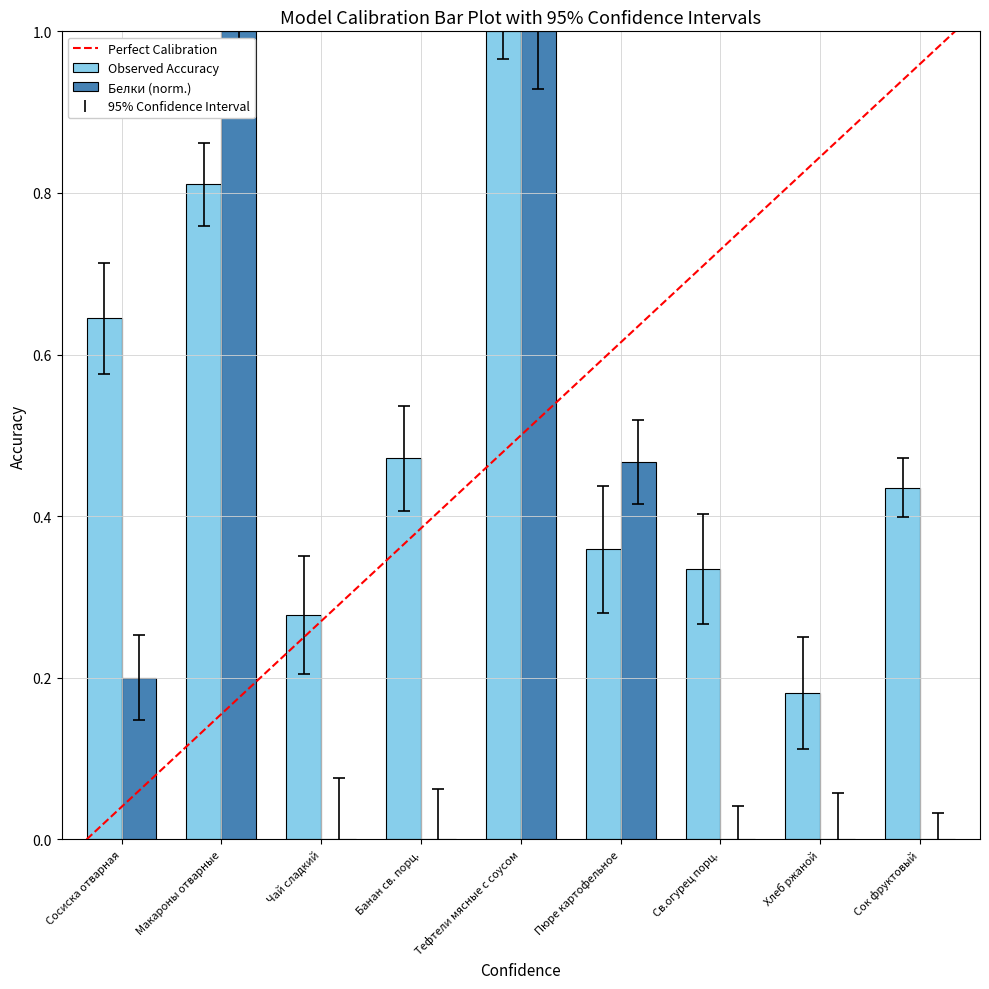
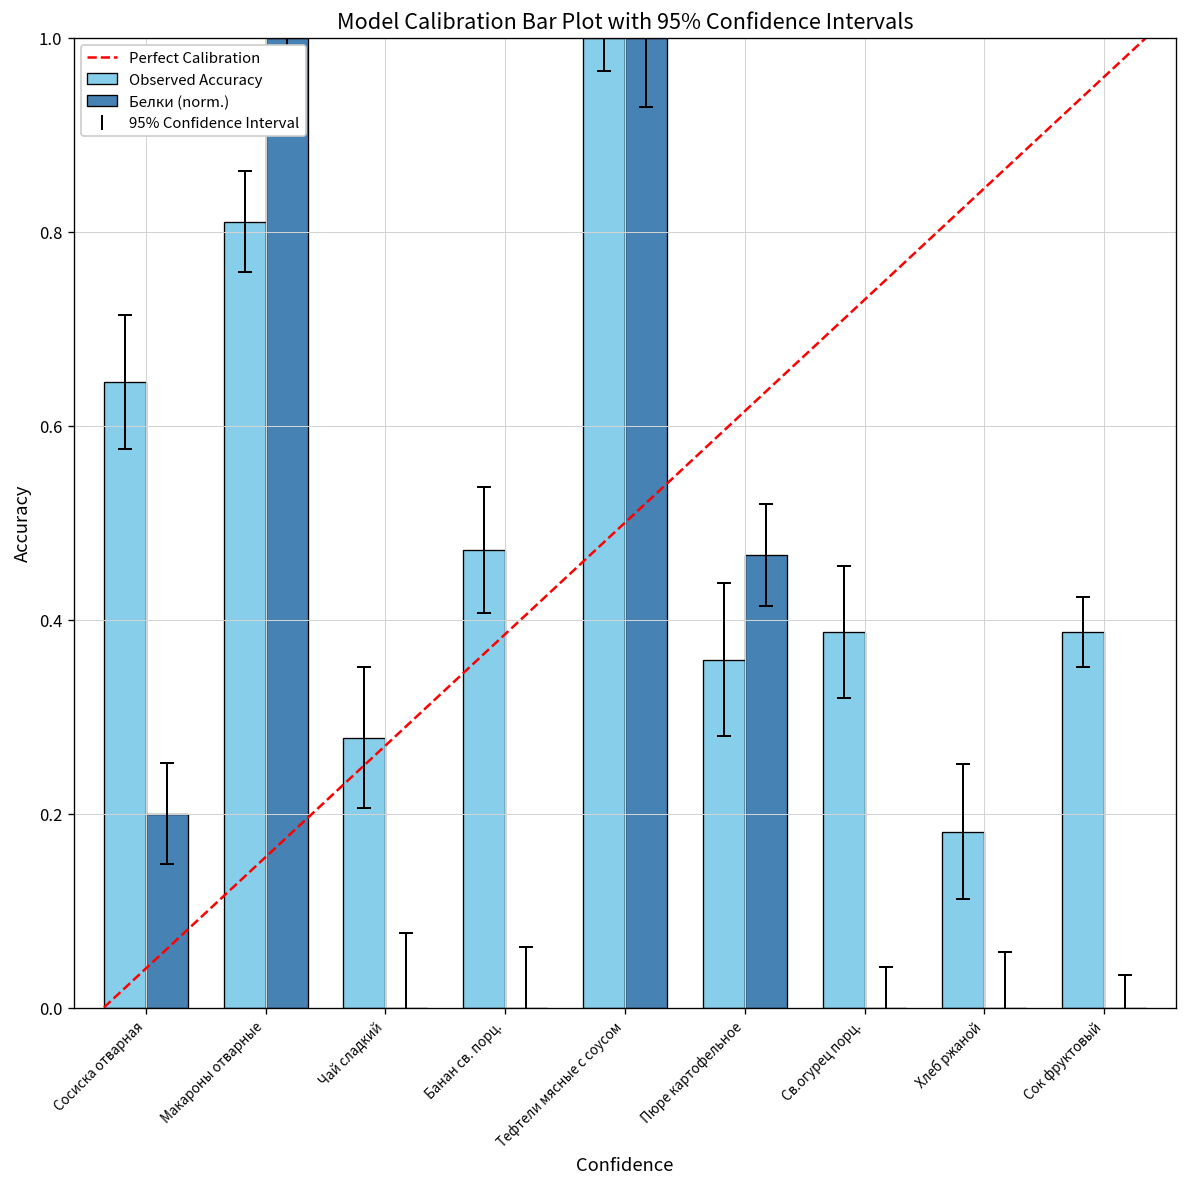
Observed Accuracy, Св.огурец порц.: 0.33 -> 0.39
Observed Accuracy, Сок фруктовый: 0.44 -> 0.39
